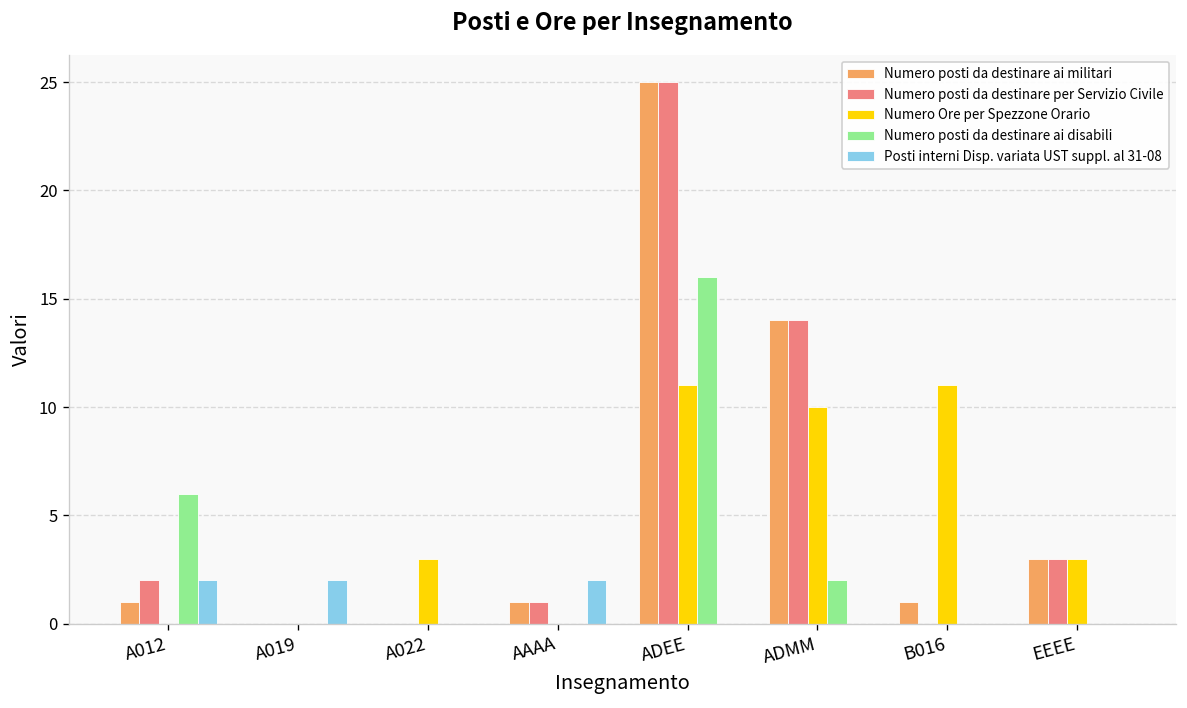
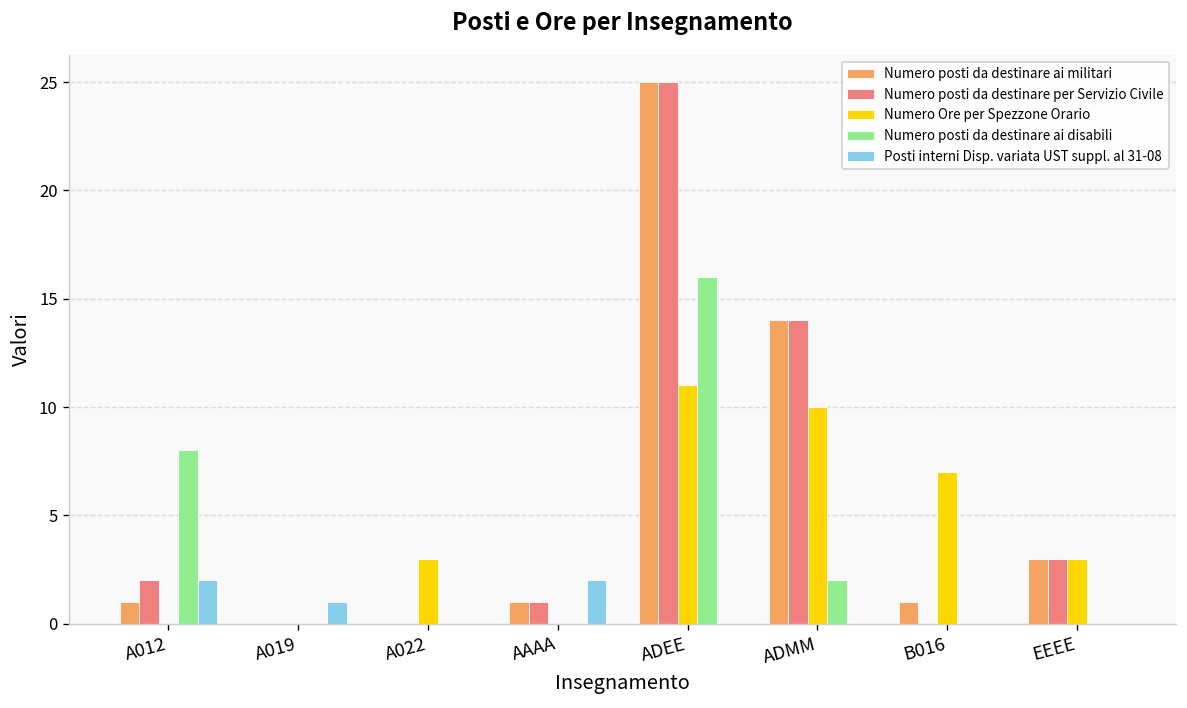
Numero posti da destinare ai disabili, A012: 6 -> 8
Posti interni Disp. variata UST suppl. al 31-08, A019: 2 -> 1
Numero Ore per Spezzone Orario, B016: 11 -> 7
